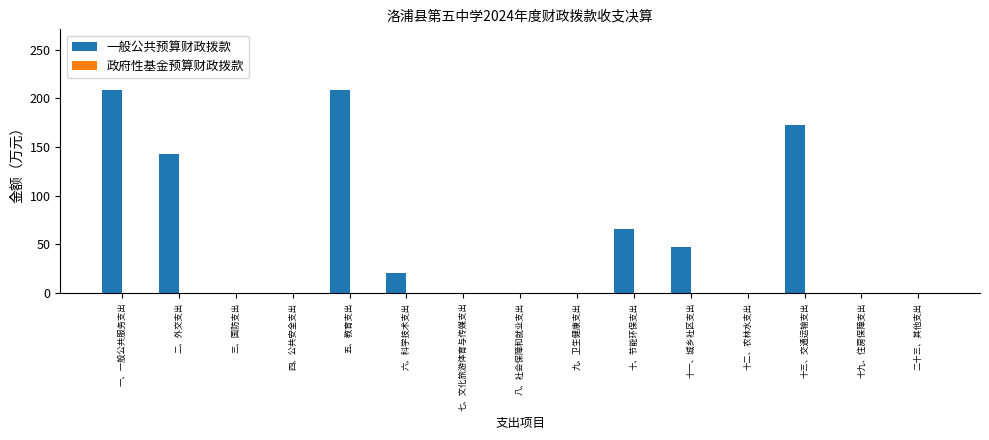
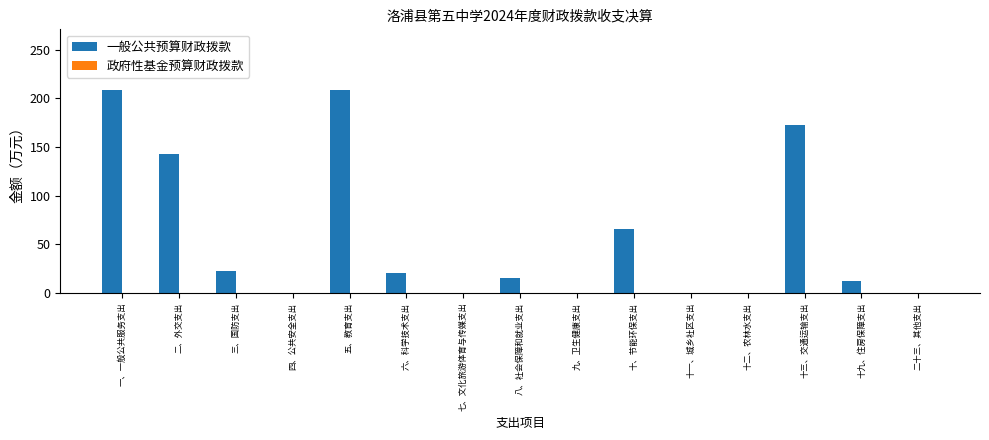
一般公共预算财政拨款, 三、国防支出: 0 -> 20
一般公共预算财政拨款, 八、社会保障和就业支出: 0 -> 20
一般公共预算财政拨款, 十一、城乡社区支出: 50 -> 0
一般公共预算财政拨款, 十九、住房保障支出: 0 -> 10
